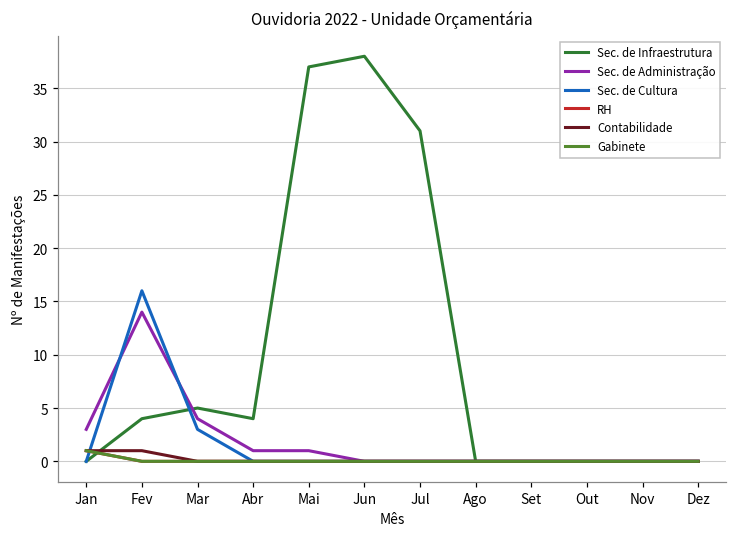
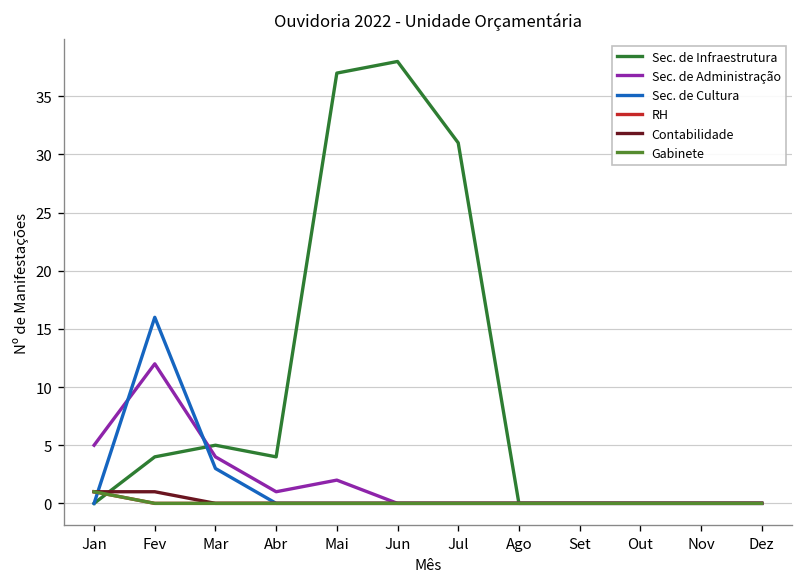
Sec. de Administração, Jan: 3 -> 5
Sec. de Administração, Fev: 14 -> 12
Sec. de Administração, Mai: 1 -> 2
